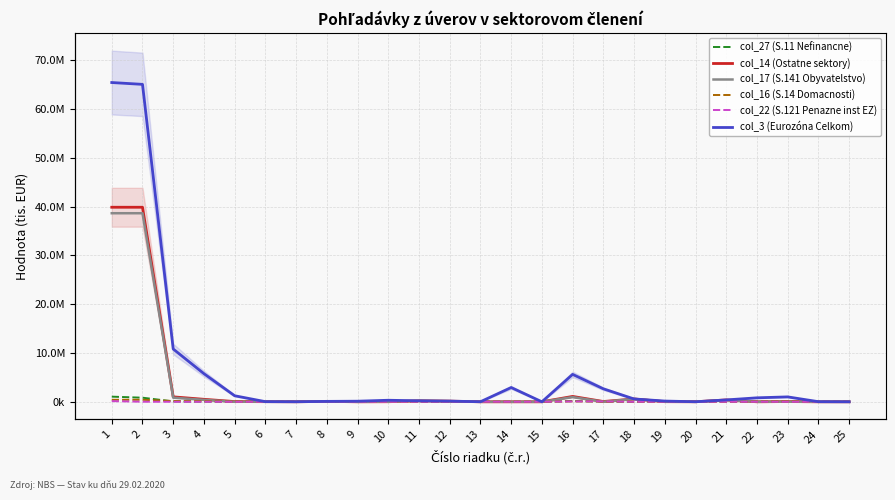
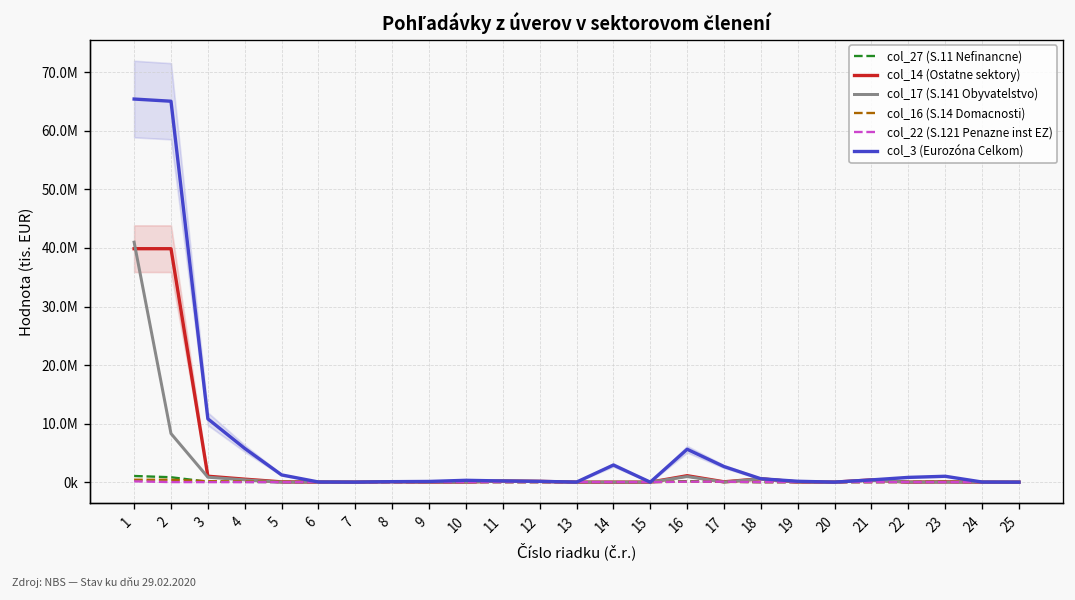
col_17 (S.141 Obyvatelstvo), 1: 39000000 -> 41000000
col_17 (S.141 Obyvatelstvo), 2: 39000000 -> 8000000
